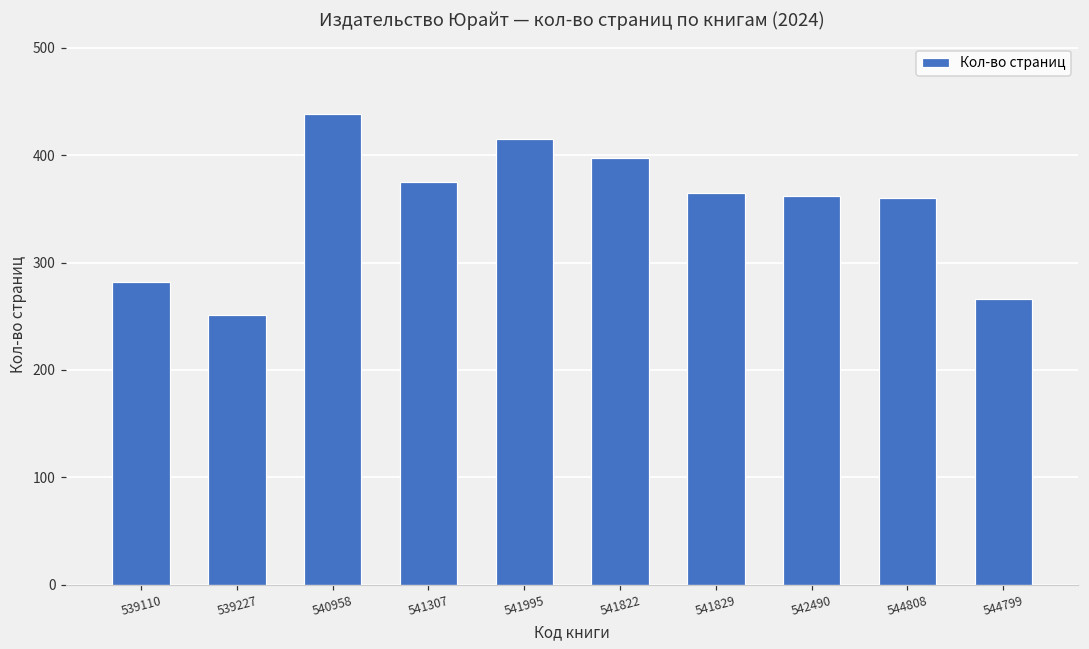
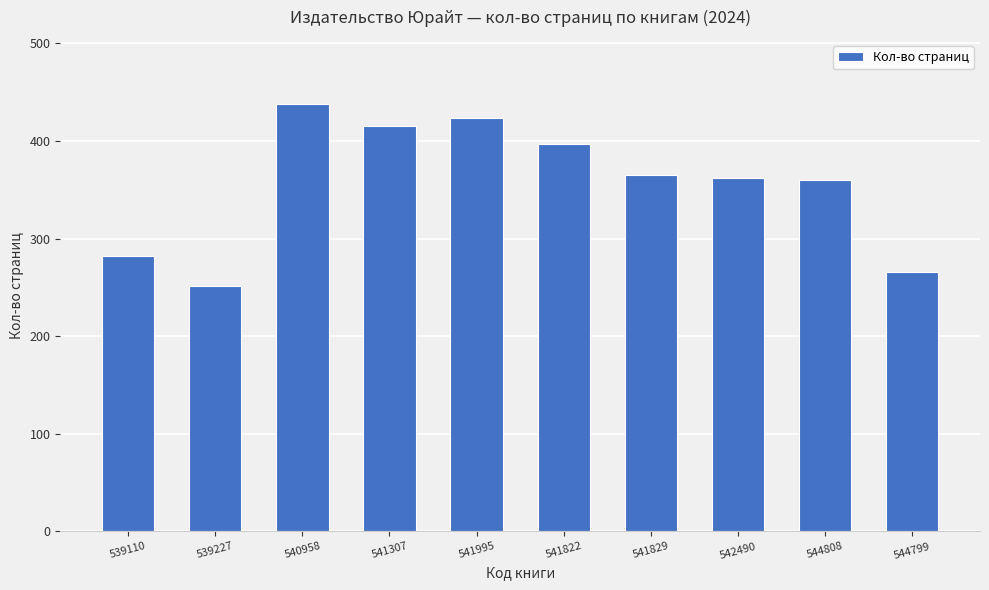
541307: 380 -> 420
541995: 415 -> 424
